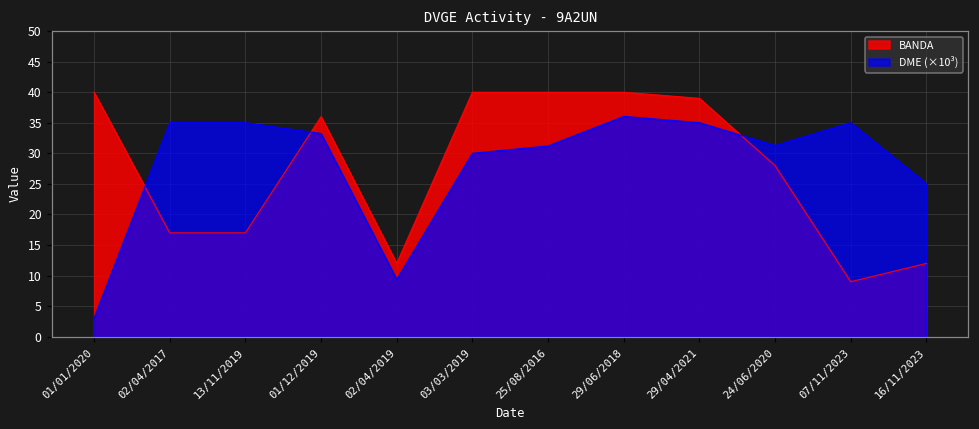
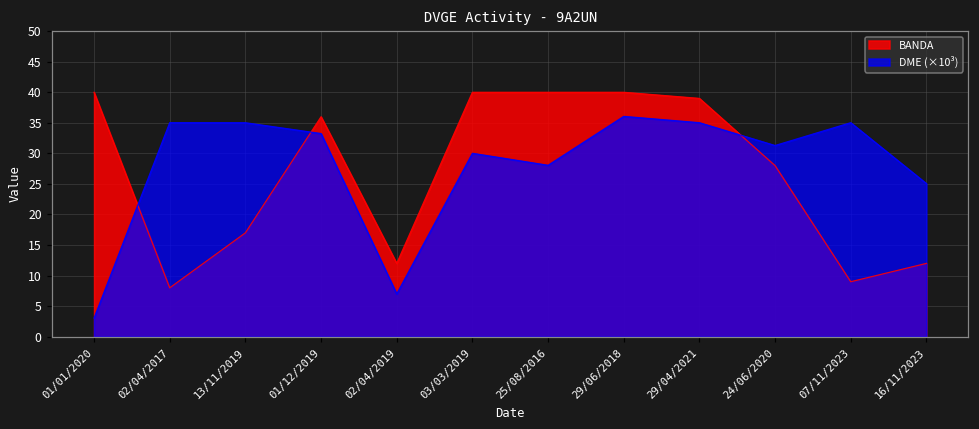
BANDA, 02/04/2017: 17 -> 8
DME (×10³), 02/04/2019: 9 -> 7
DME (×10³), 25/08/2016: 31 -> 28
